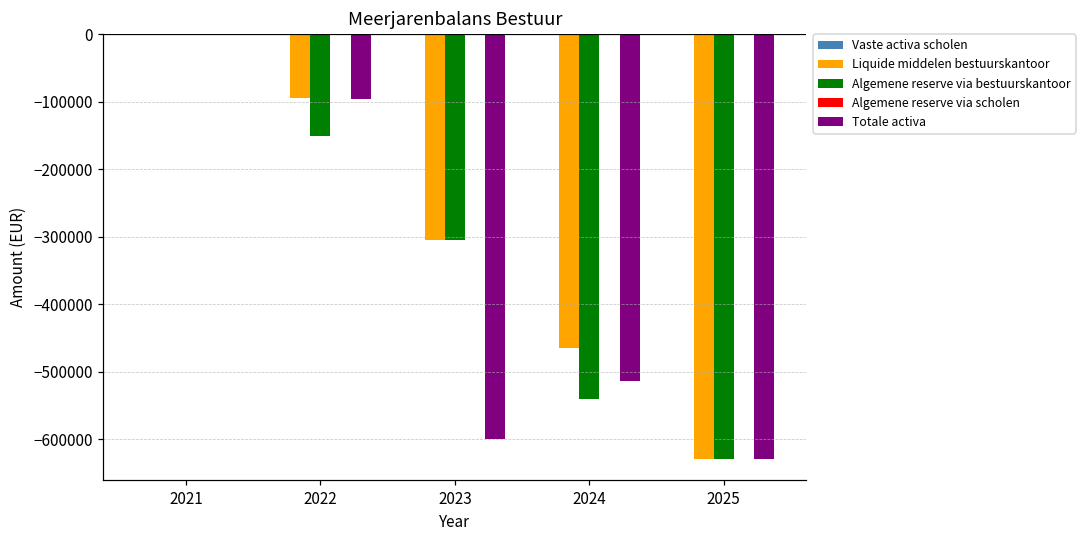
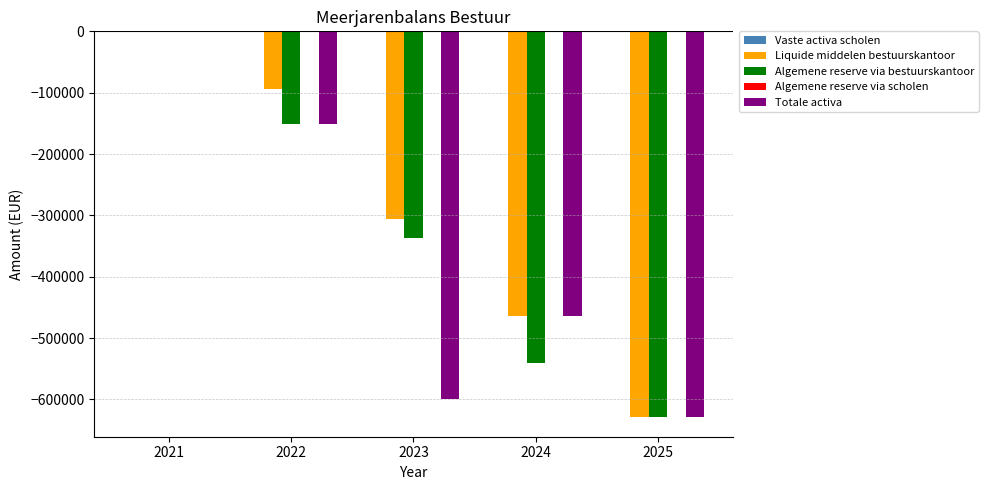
Totale activa, 2022: -100000 -> -150000
Algemene reserve via bestuurskantoor, 2023: -310000 -> -340000
Totale activa, 2024: -510000 -> -460000
